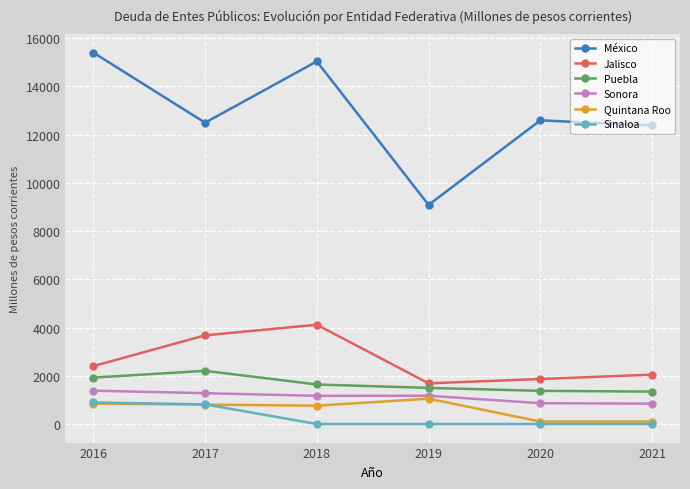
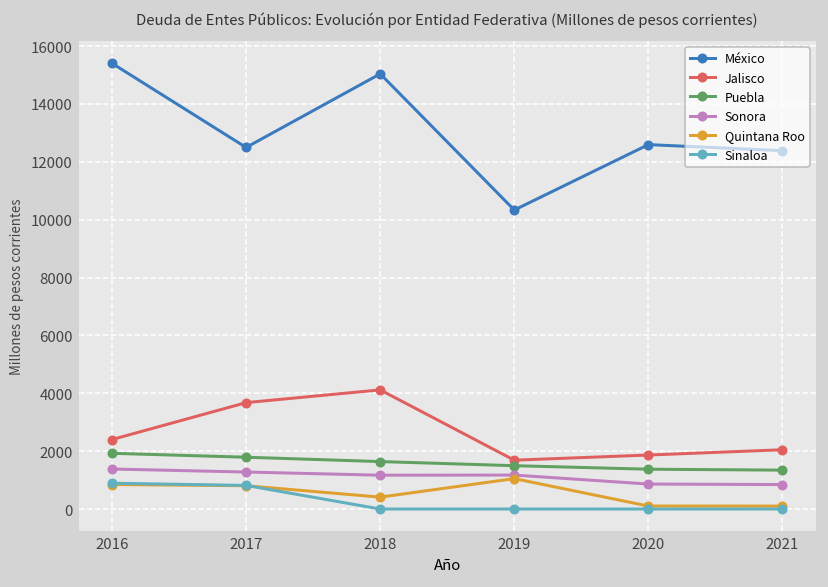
Puebla, 2017: 2200 -> 1800
Quintana Roo, 2018: 800 -> 400
México, 2019: 9100 -> 10300
